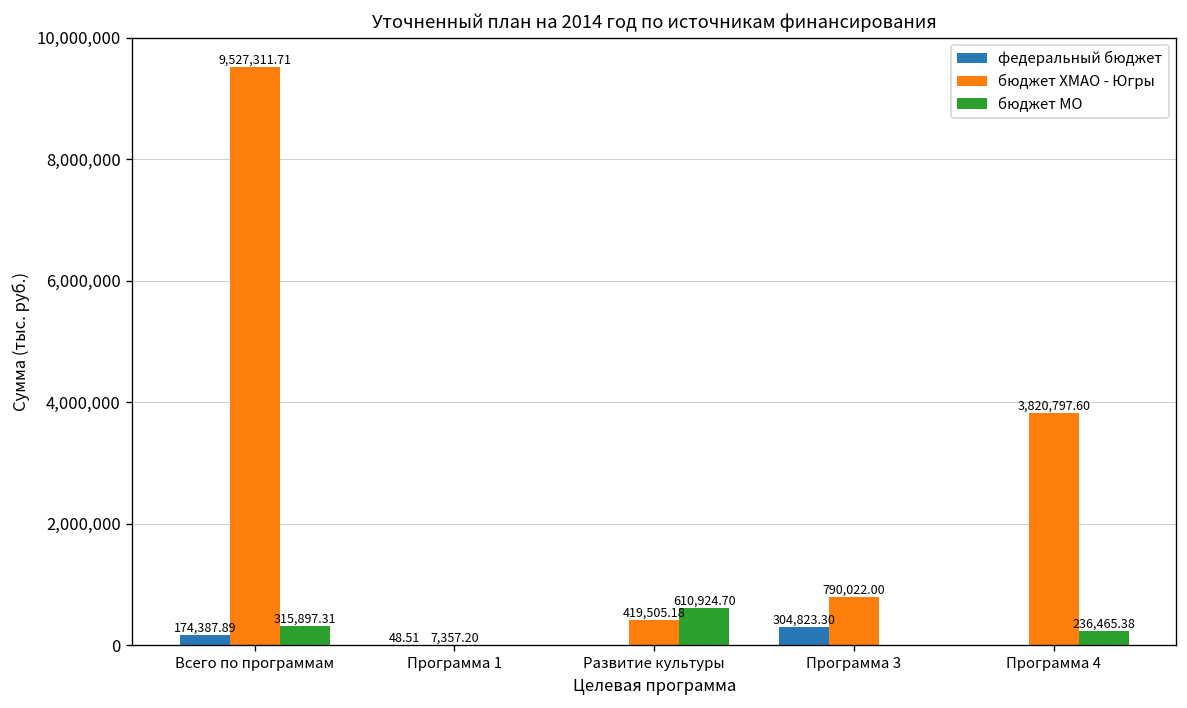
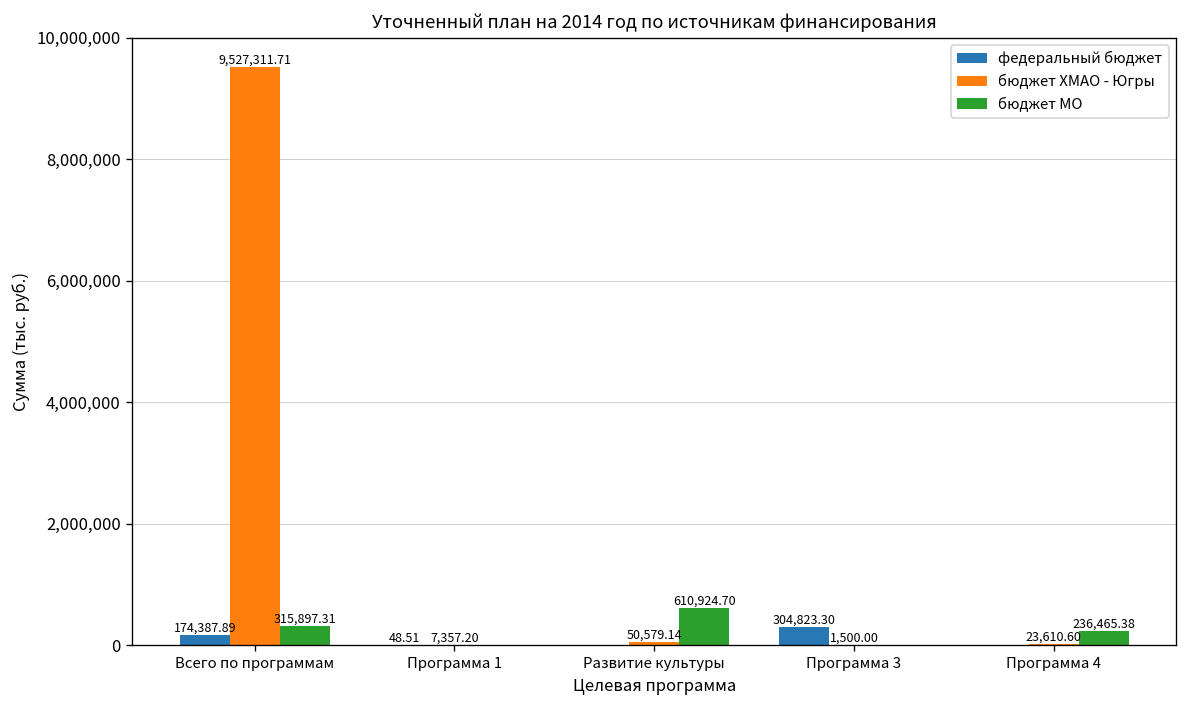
бюджет ХМАО - Югры, Развитие культуры: 419,505.18 -> 50,579.14
бюджет ХМАО - Югры, Программа 3: 790,022.00 -> 1,500.00
бюджет ХМАО - Югры, Программа 4: 3,820,797.60 -> 23,610.60
